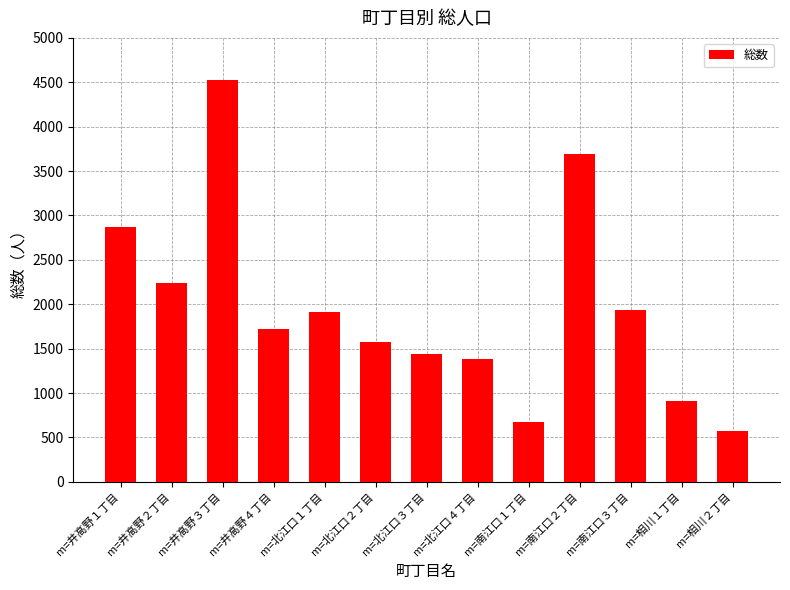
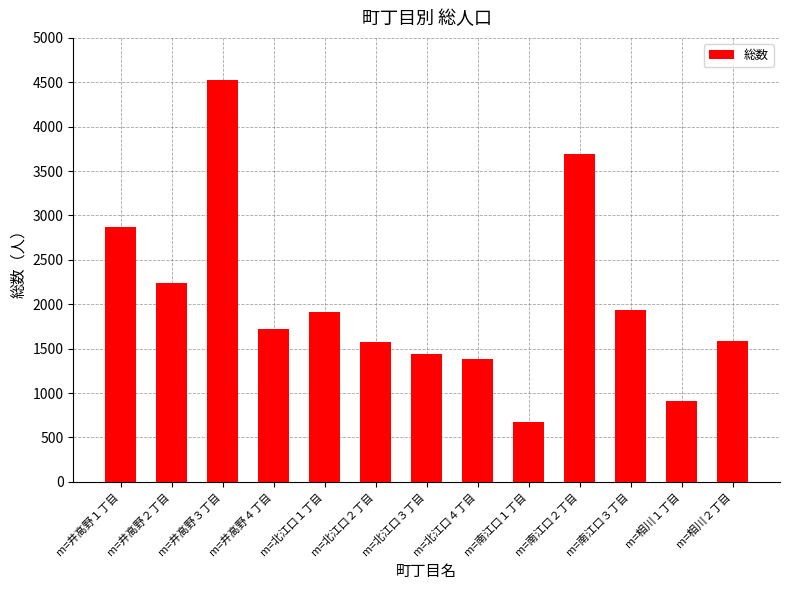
m=相川２丁目: 600 -> 1600
